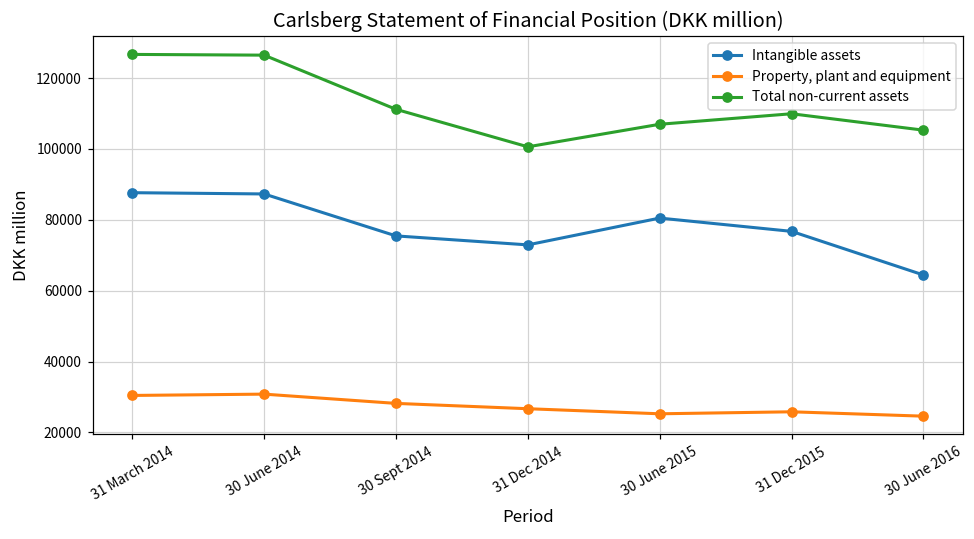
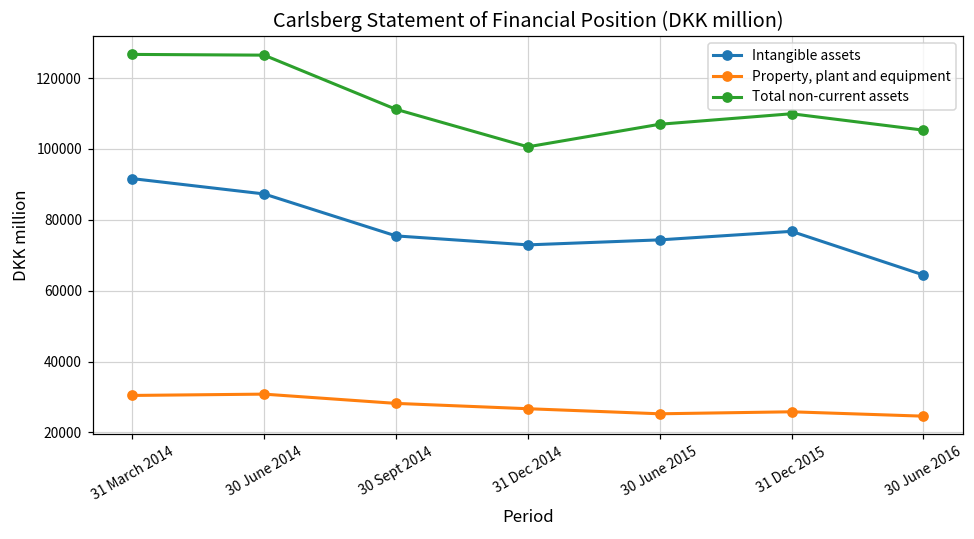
Intangible assets, 31 March 2014: 88000 -> 92000
Intangible assets, 30 June 2015: 80000 -> 74000
